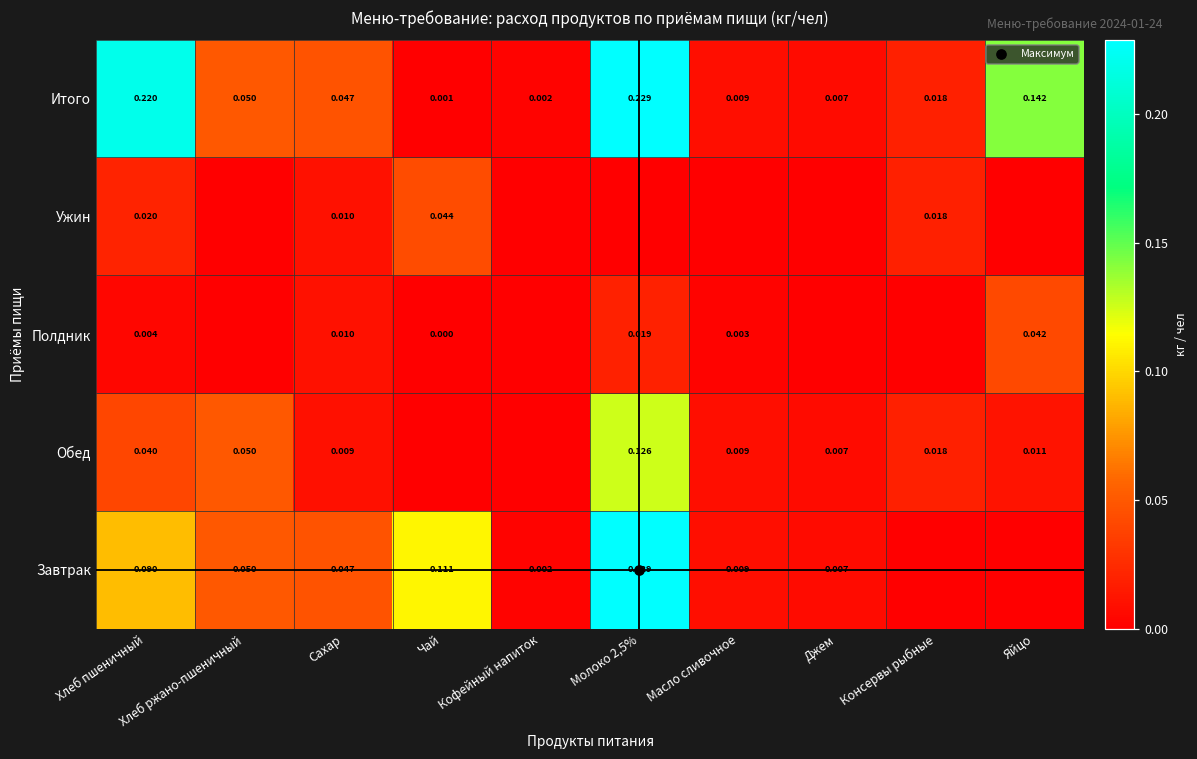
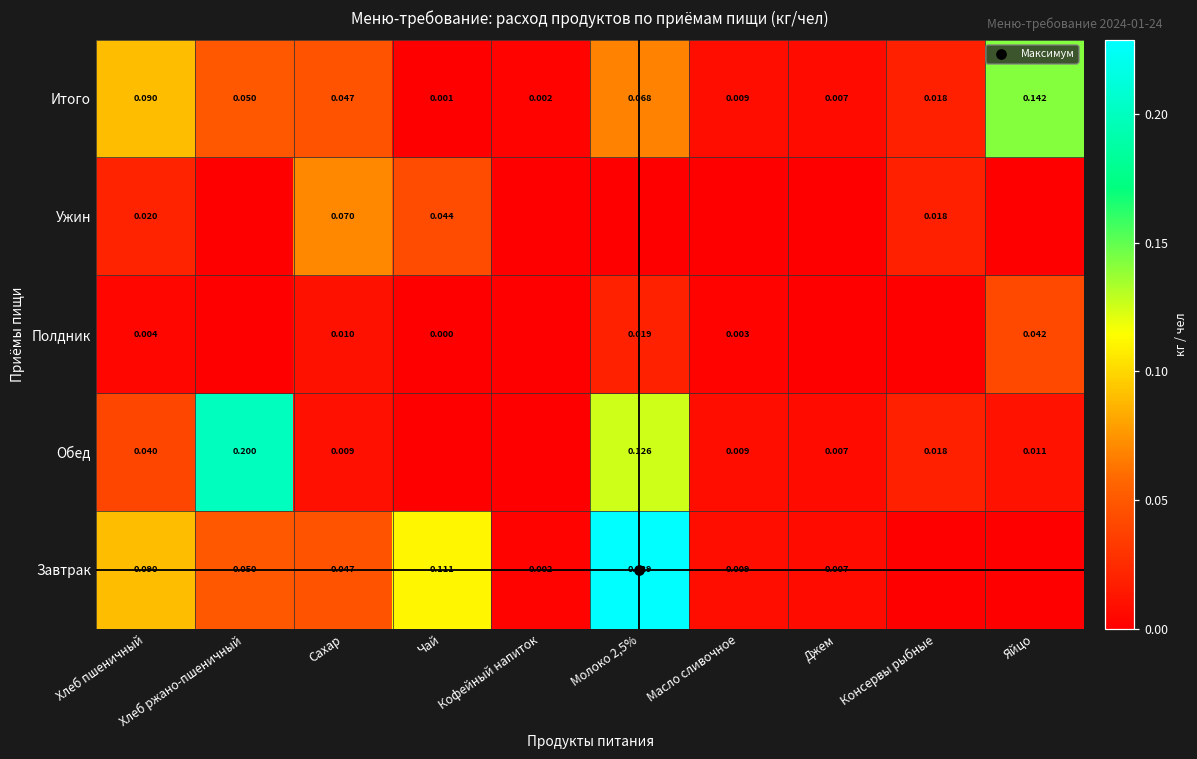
Итого, Хлеб пшеничный: 0.220 -> 0.090
Итого, Молоко 2,5%: 0.229 -> 0.068
Ужин, Сахар: 0.010 -> 0.070
Обед, Хлеб ржано-пшеничный: 0.050 -> 0.200
